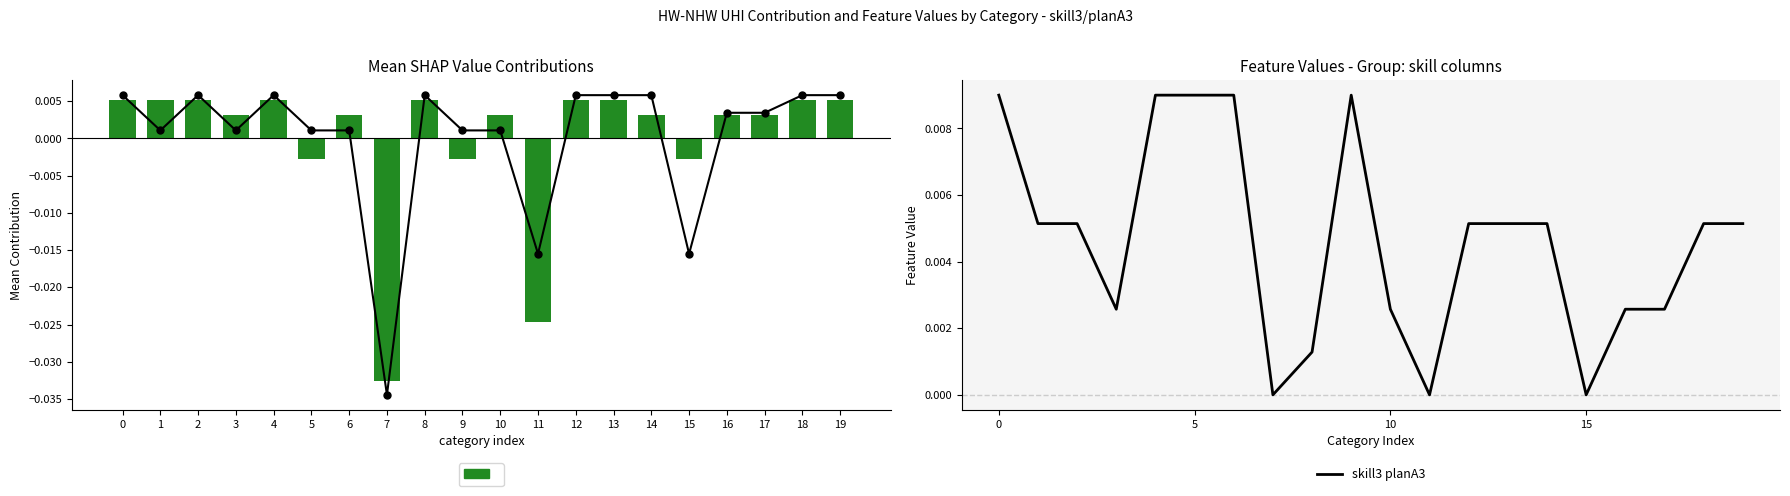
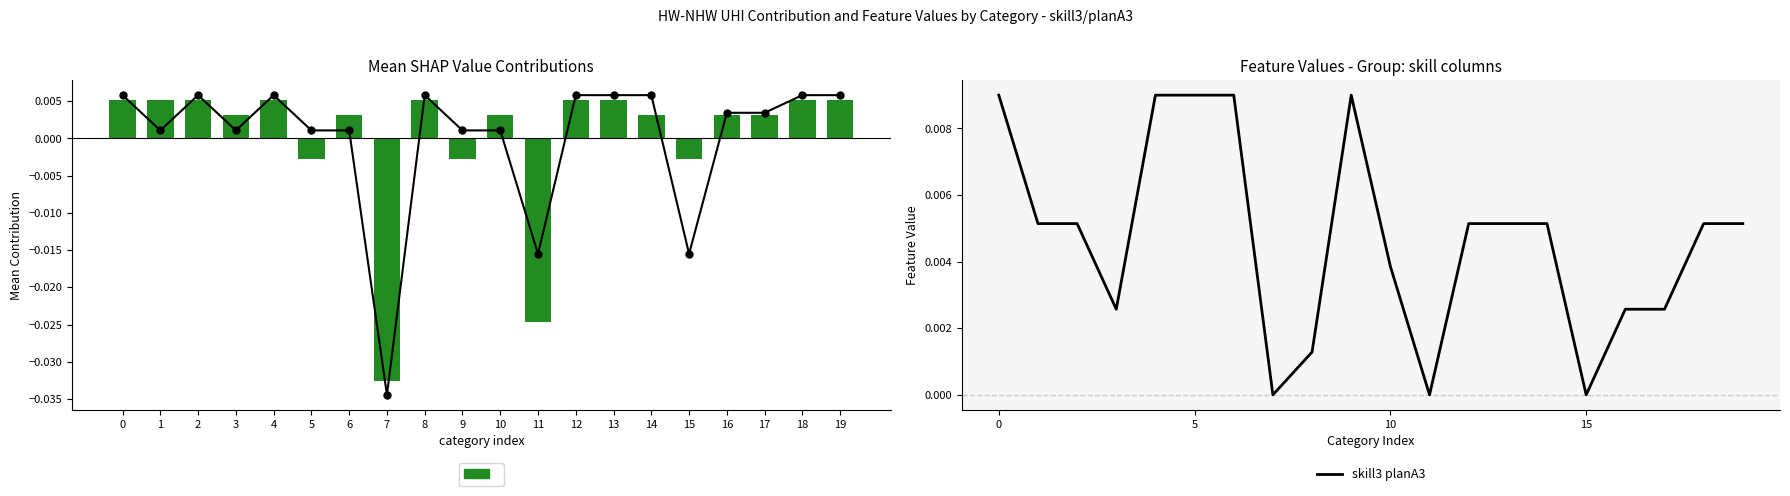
Feature Values - Group: skill columns, 10: 0.0026 -> 0.0039
